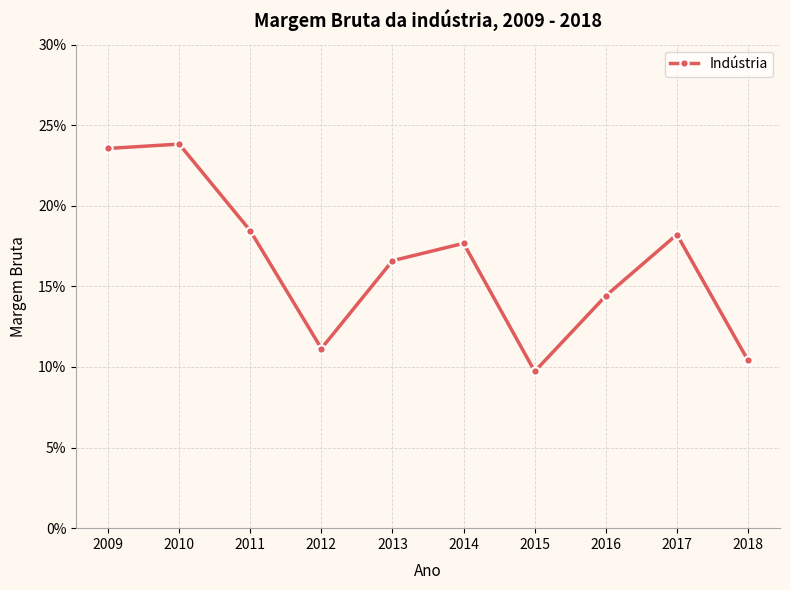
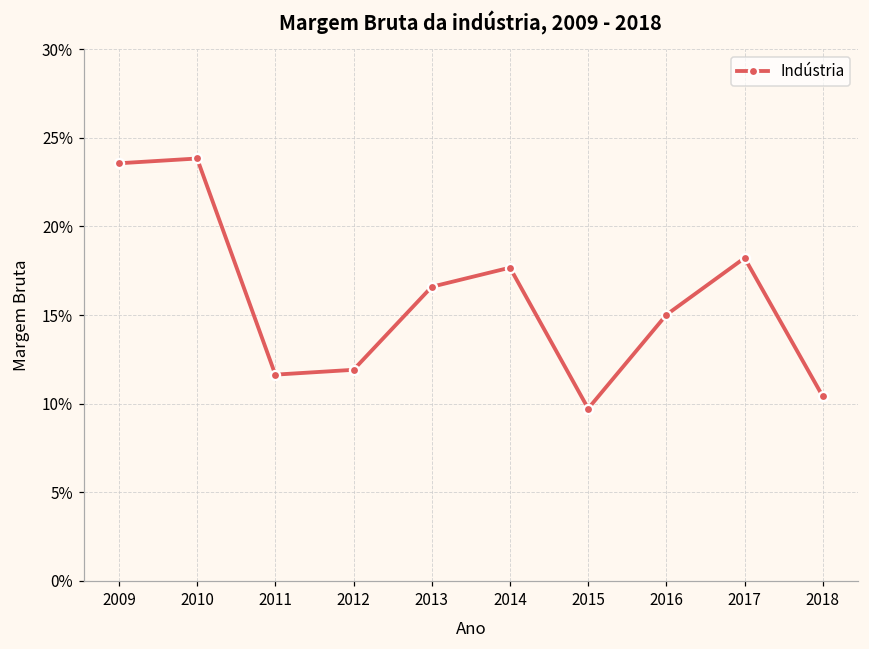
2011: 18.5% -> 11.6%
2012: 11.1% -> 11.9%
2016: 14.4% -> 15.0%
